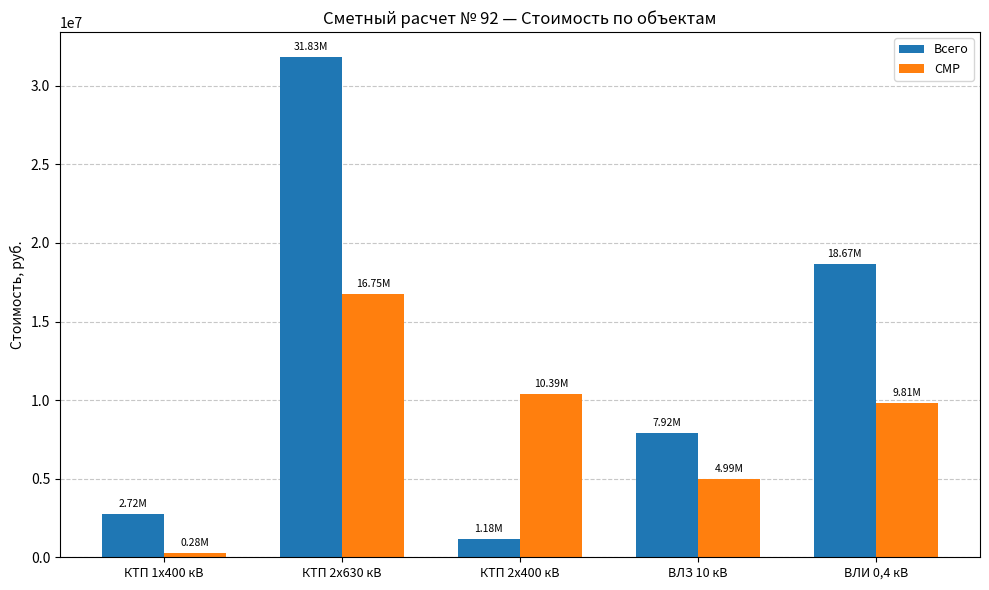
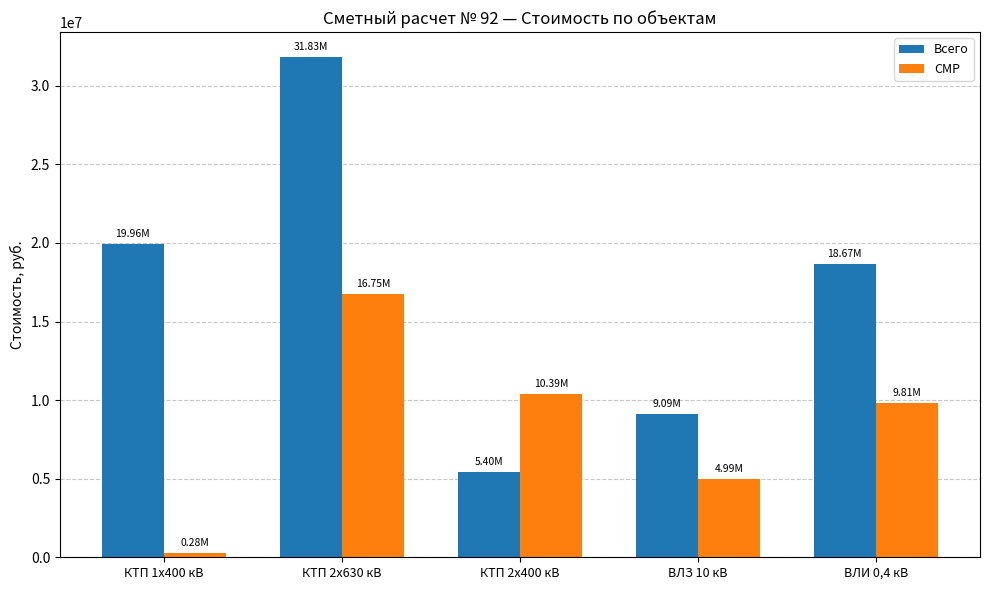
Всего, КТП 1х400 кВ: 2.72M -> 19.96M
Всего, КТП 2х400 кВ: 1.18M -> 5.40M
Всего, ВЛЗ 10 кВ: 7.92M -> 9.09M
